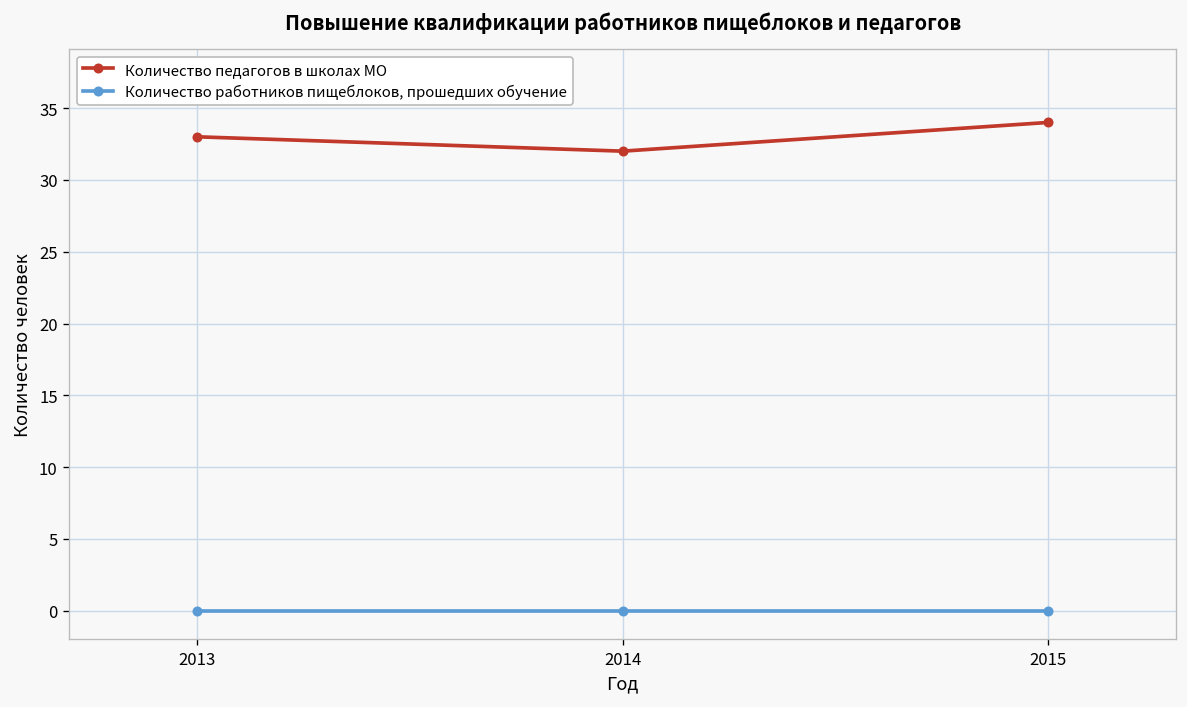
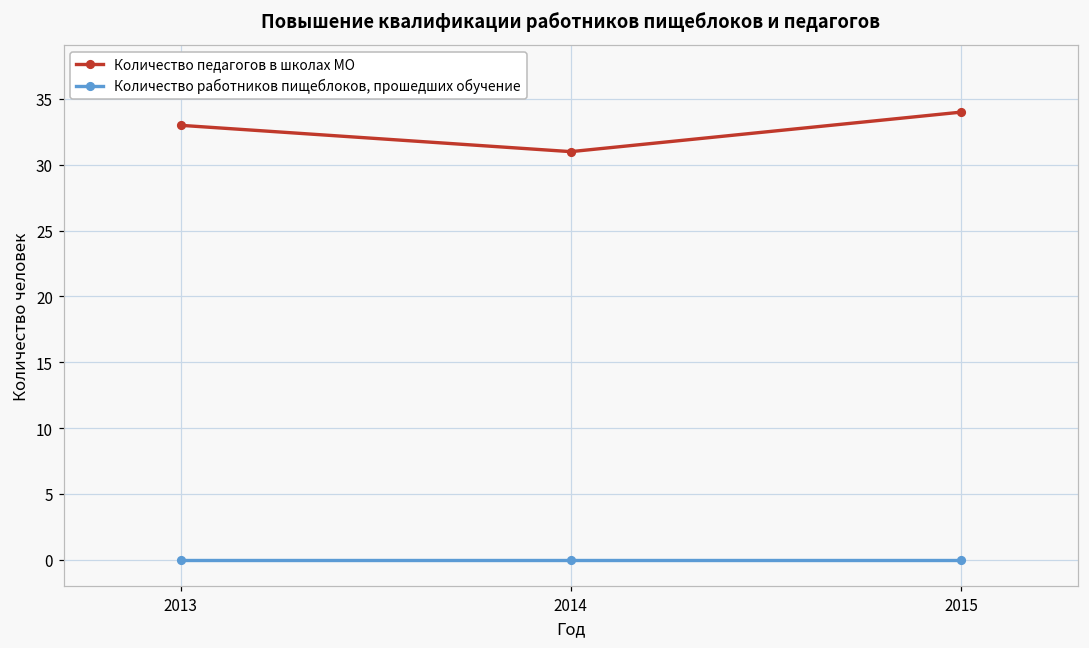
Количество педагогов в школах МО, 2014: 32 -> 31
